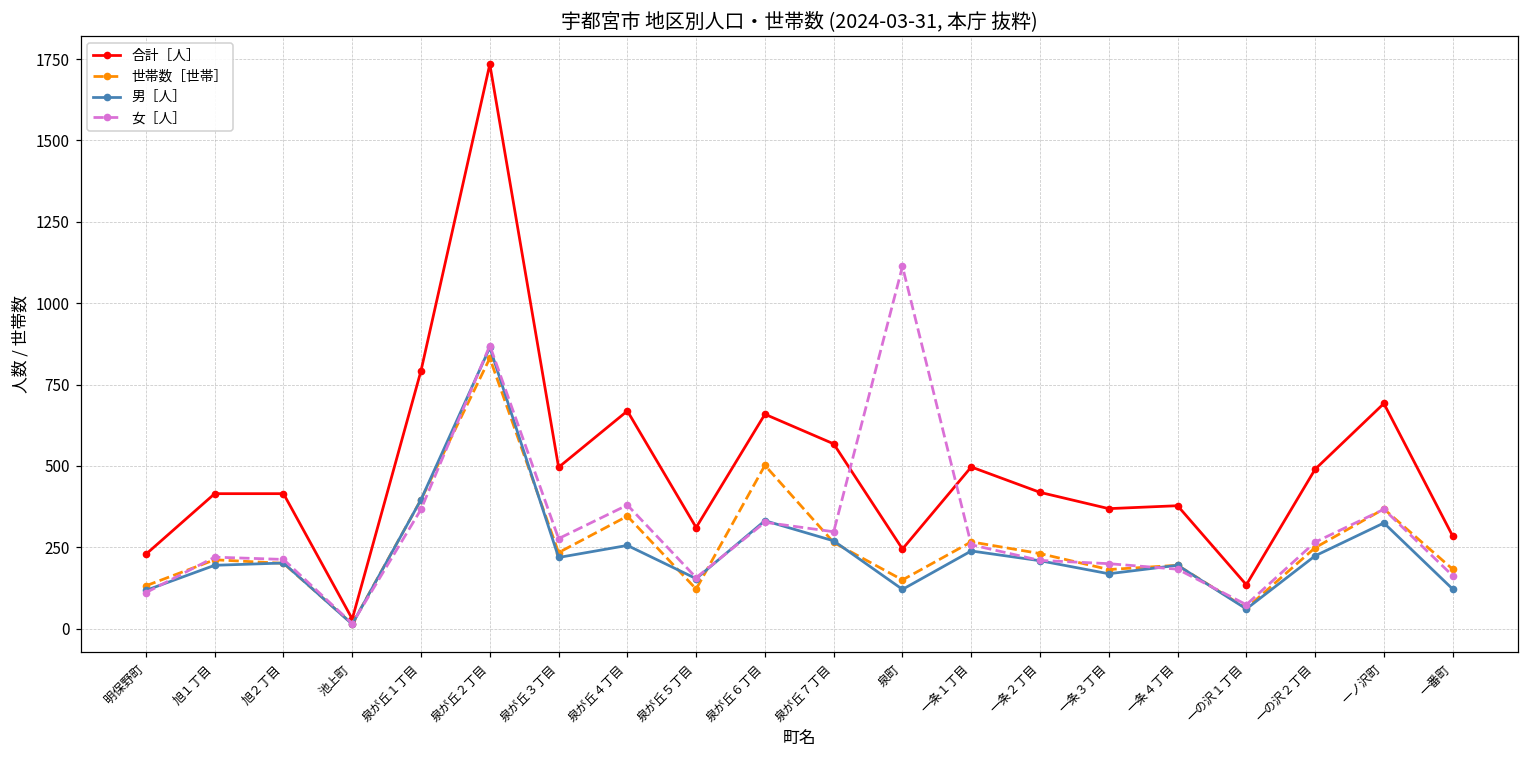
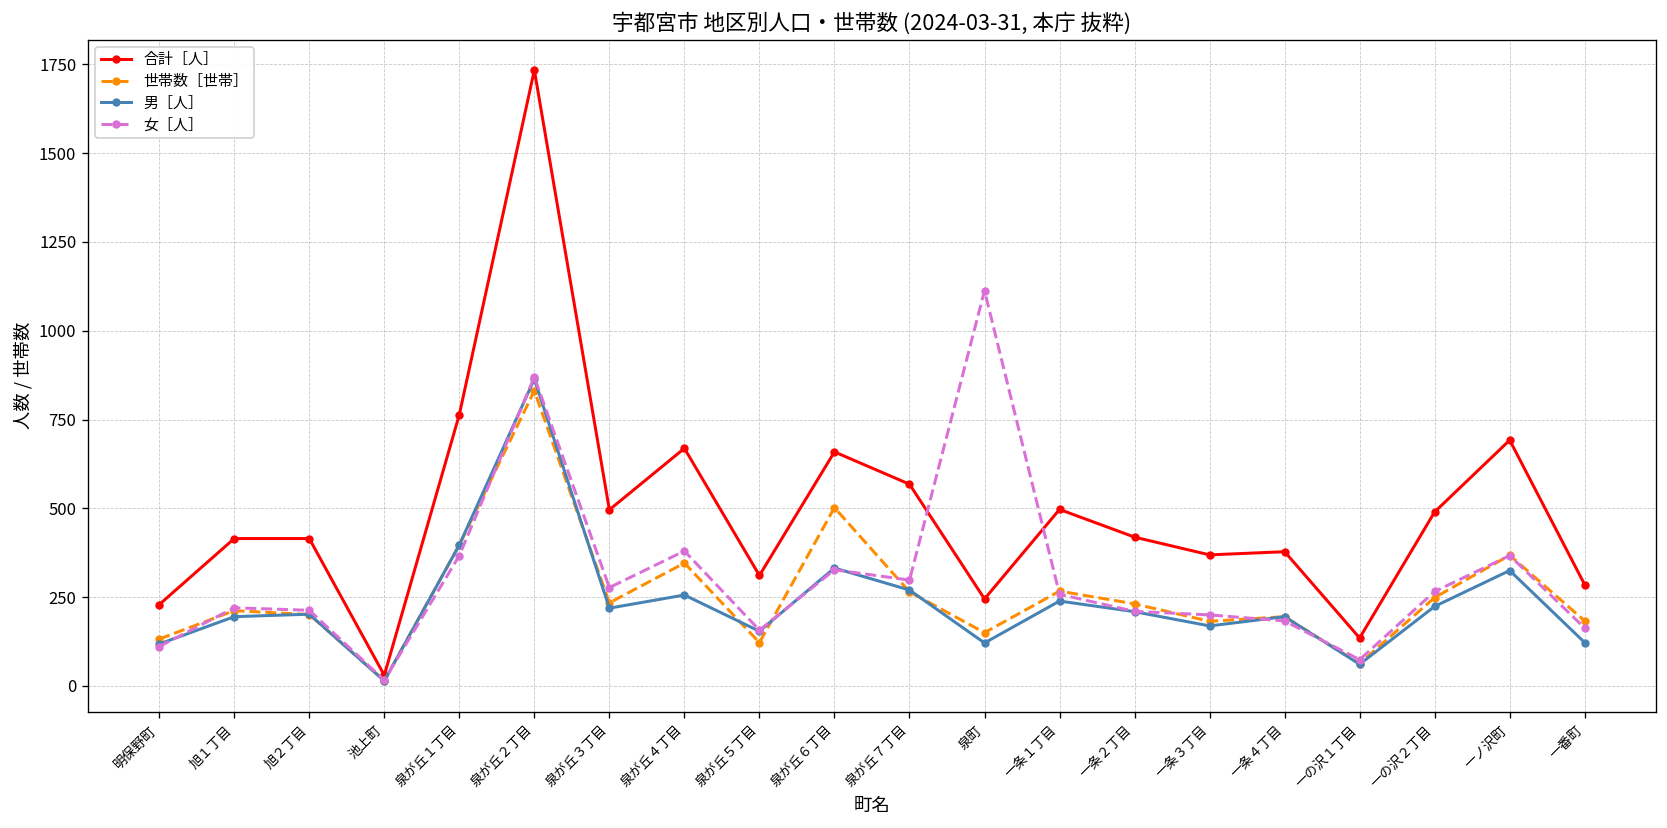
合計［人］, 泉が丘１丁目: 790 -> 760
